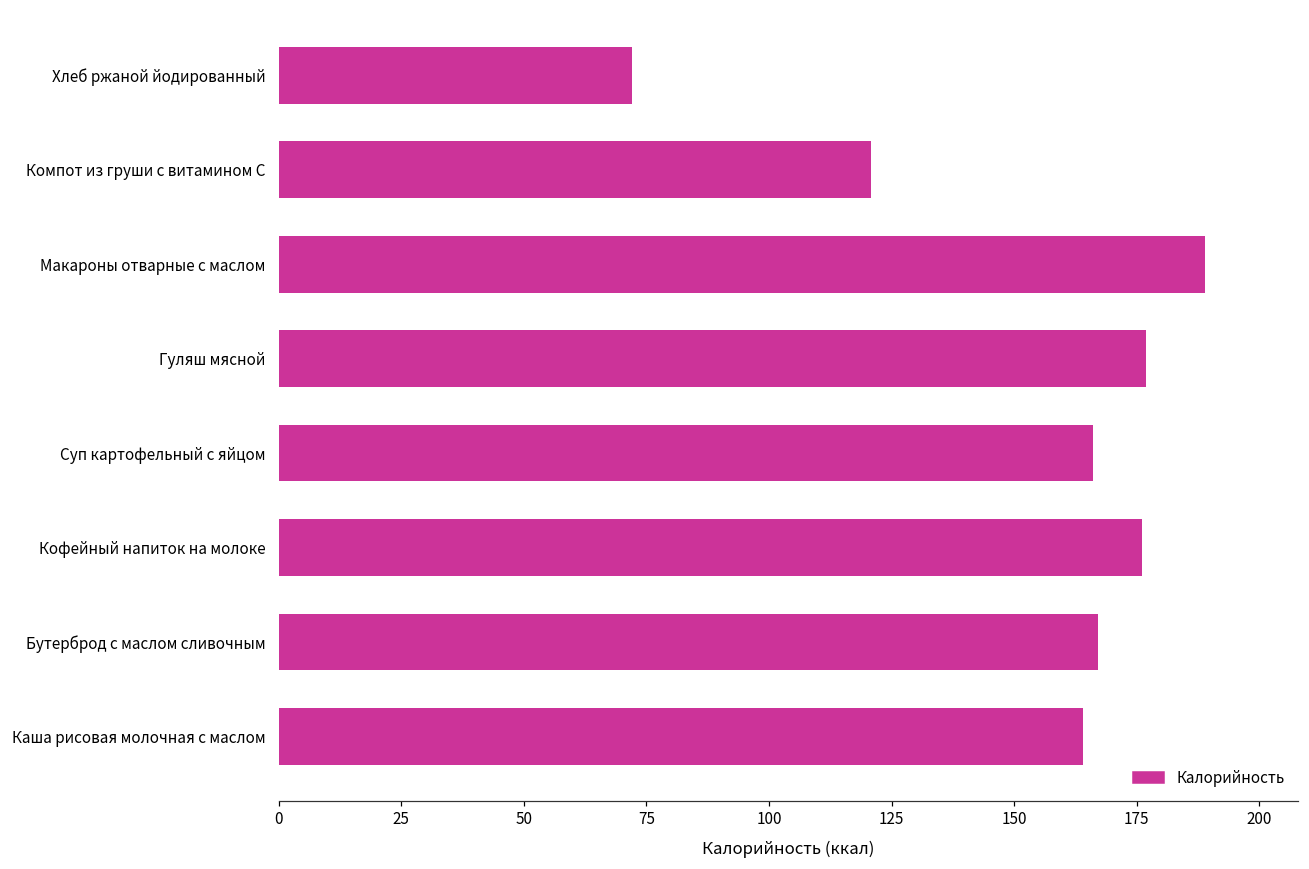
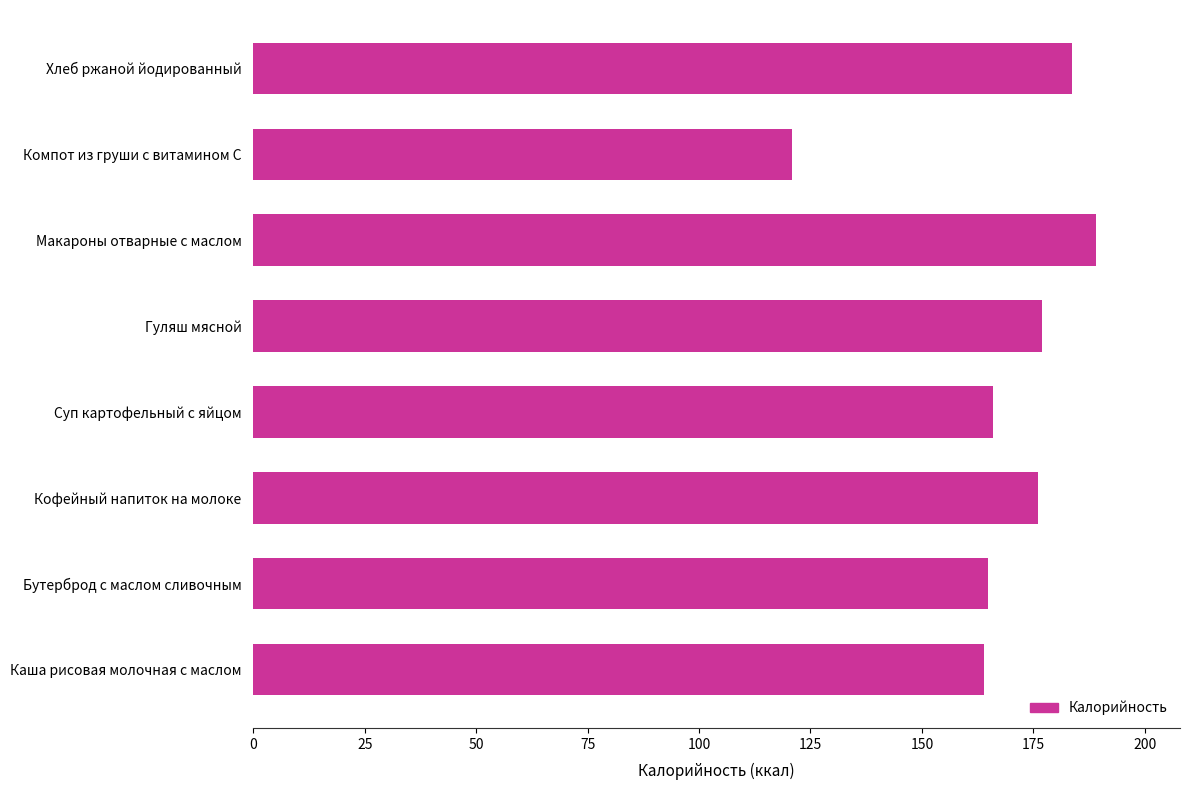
Хлеб ржаной йодированный: 72 -> 184
Бутерброд с маслом сливочным: 167 -> 165
